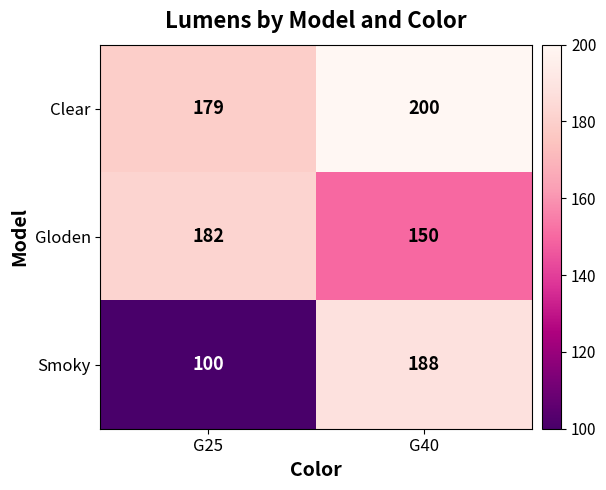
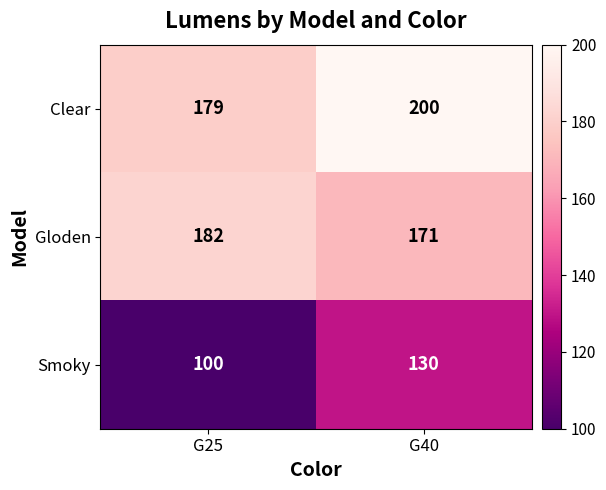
Gloden, G40: 150 -> 171
Smoky, G40: 188 -> 130
